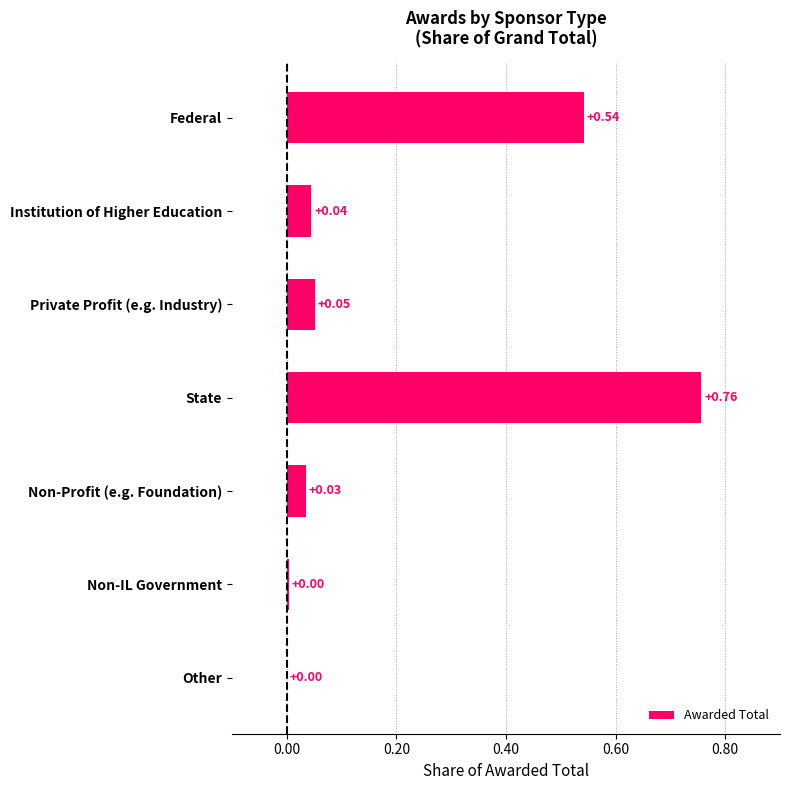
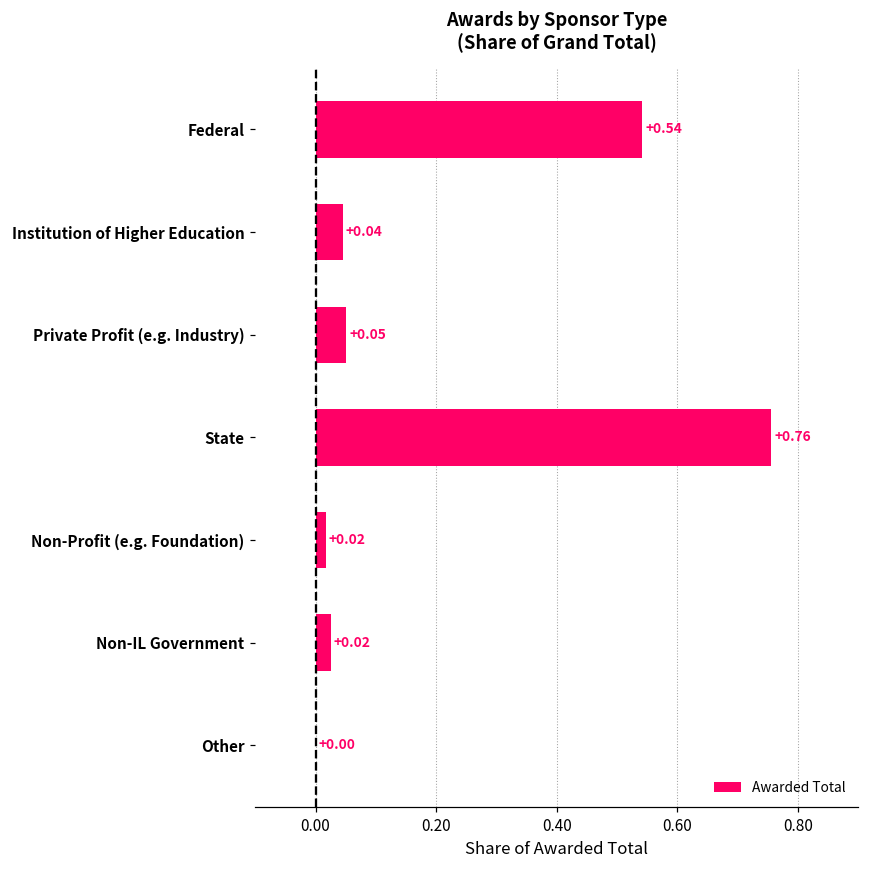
Non-Profit (e.g. Foundation): +0.03 -> +0.02
Non-IL Government: +0.00 -> +0.02
